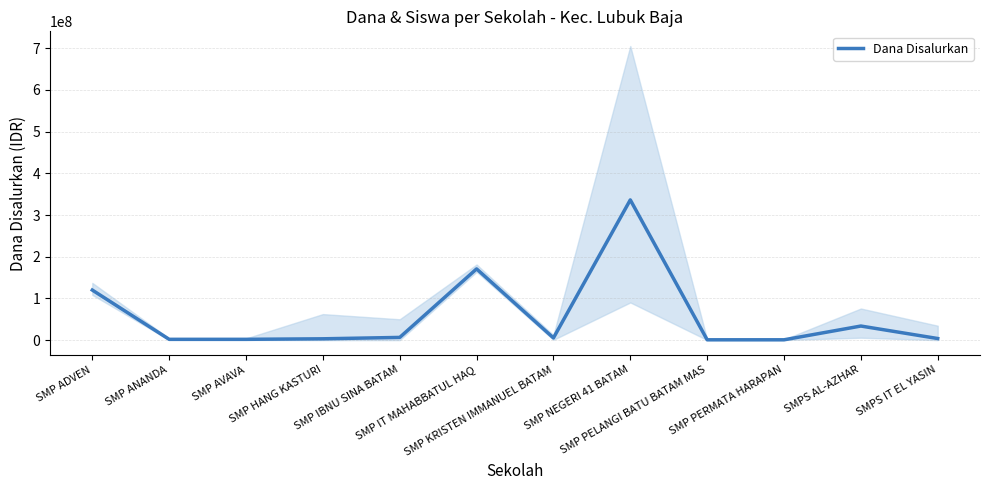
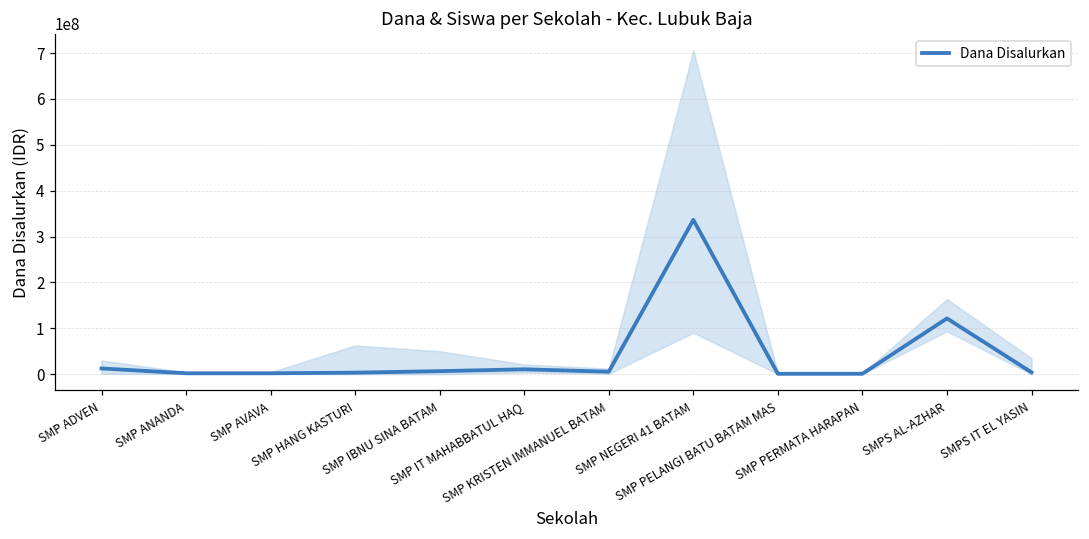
Dana Disalurkan, SMP ADVEN: 120000000 -> 10000000
Dana Disalurkan, SMP IT MAHABBATUL HAQ: 170000000 -> 10000000
Dana Disalurkan, SMPS AL-AZHAR: 30000000 -> 120000000
